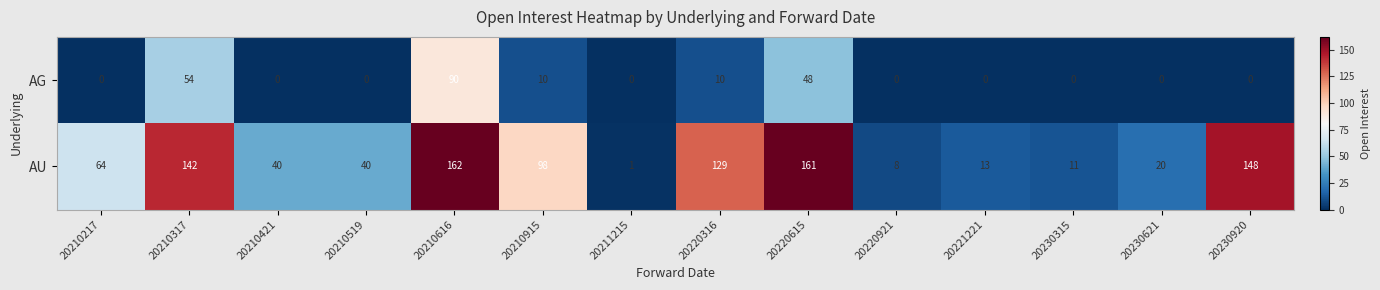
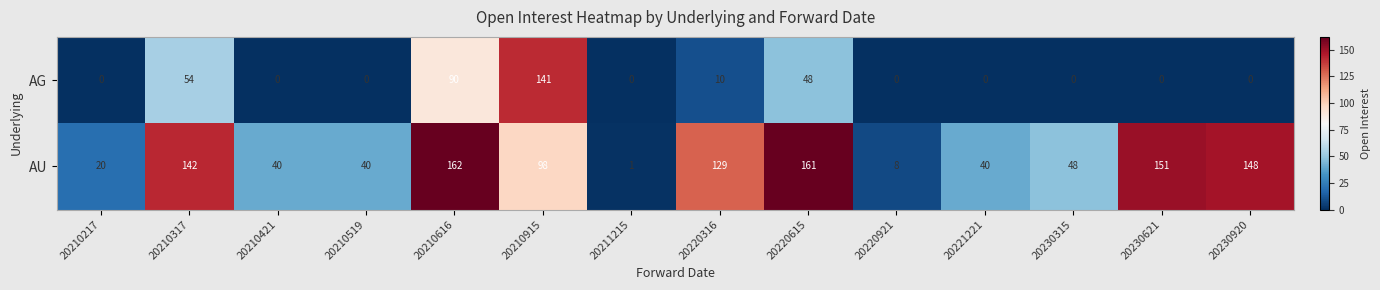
AG, 20210915: 10 -> 141
AU, 20210217: 64 -> 20
AU, 20221221: 13 -> 40
AU, 20230315: 11 -> 48
AU, 20230621: 20 -> 151
